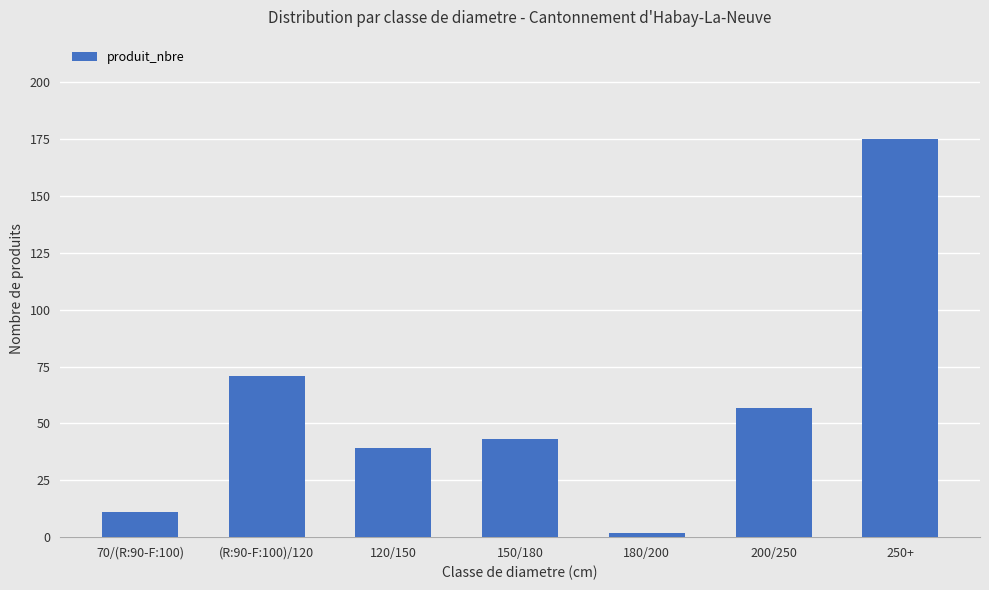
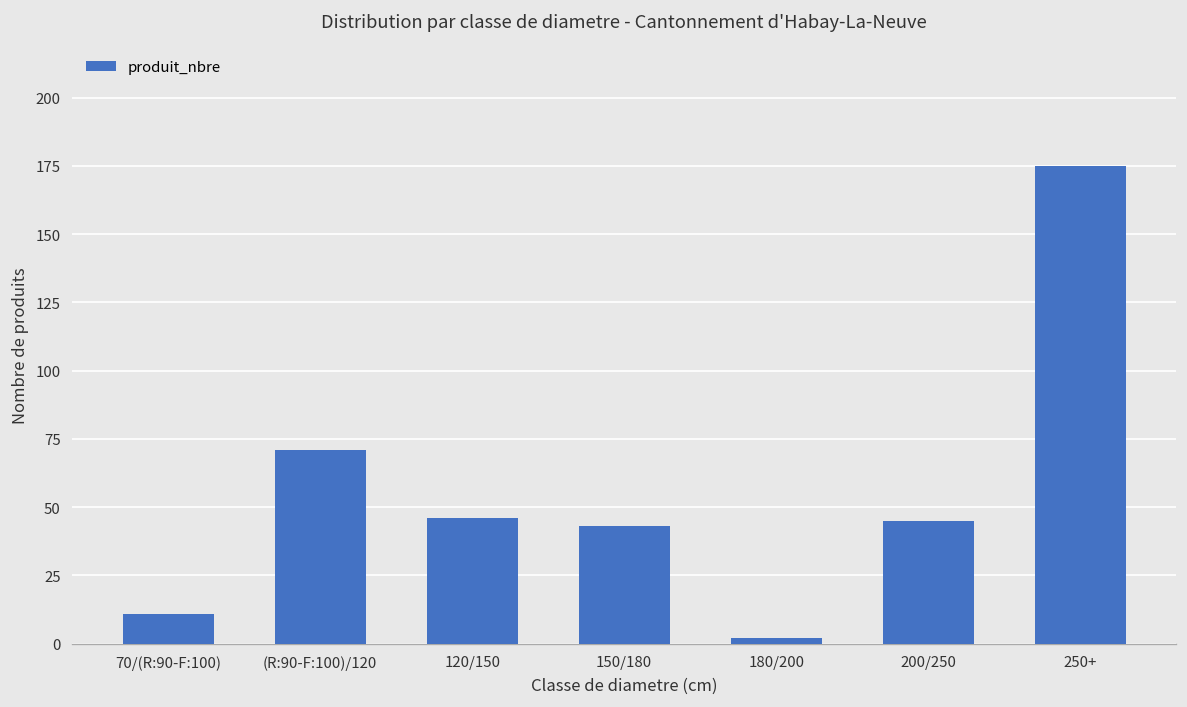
120/150: 39 -> 46
200/250: 57 -> 45
